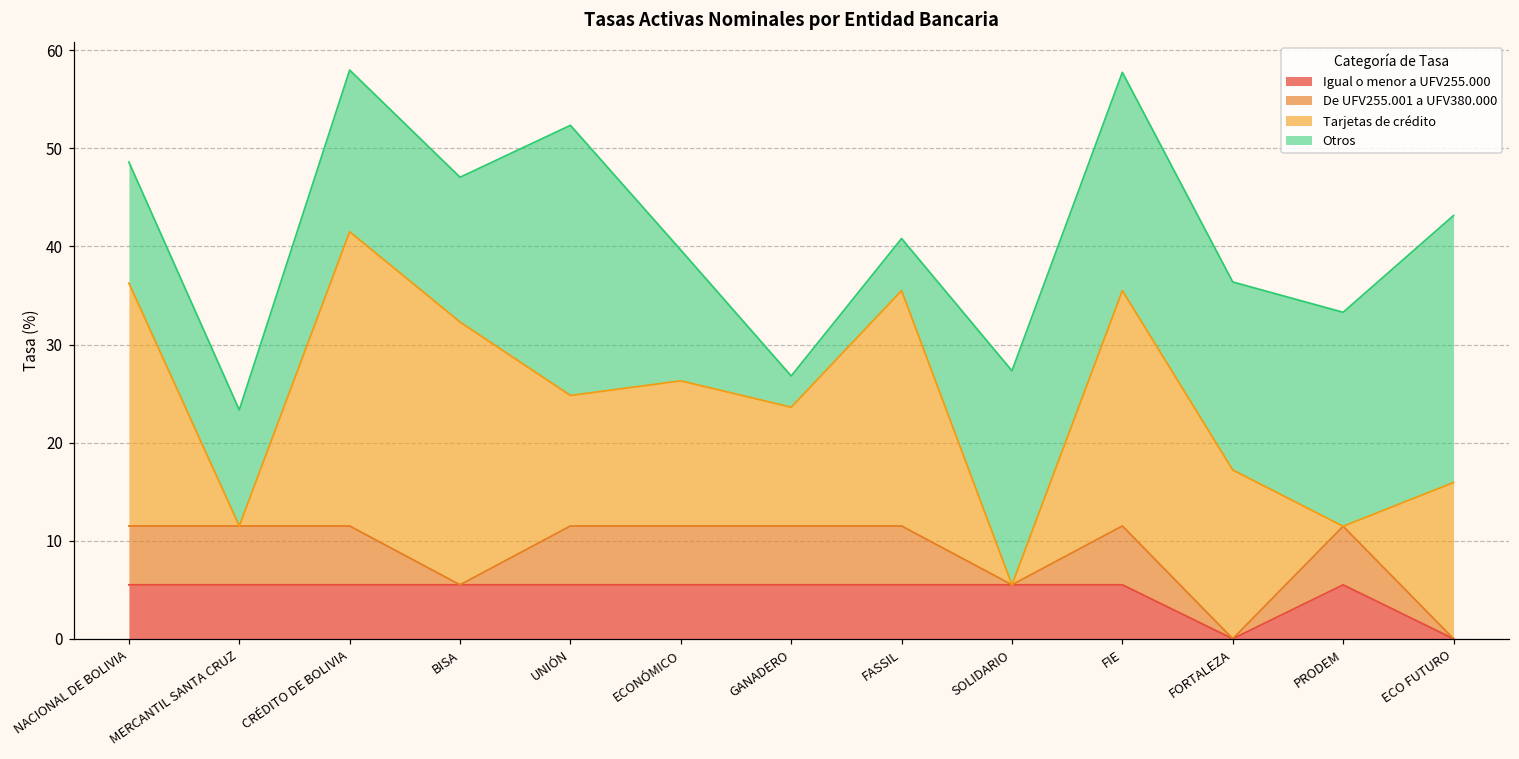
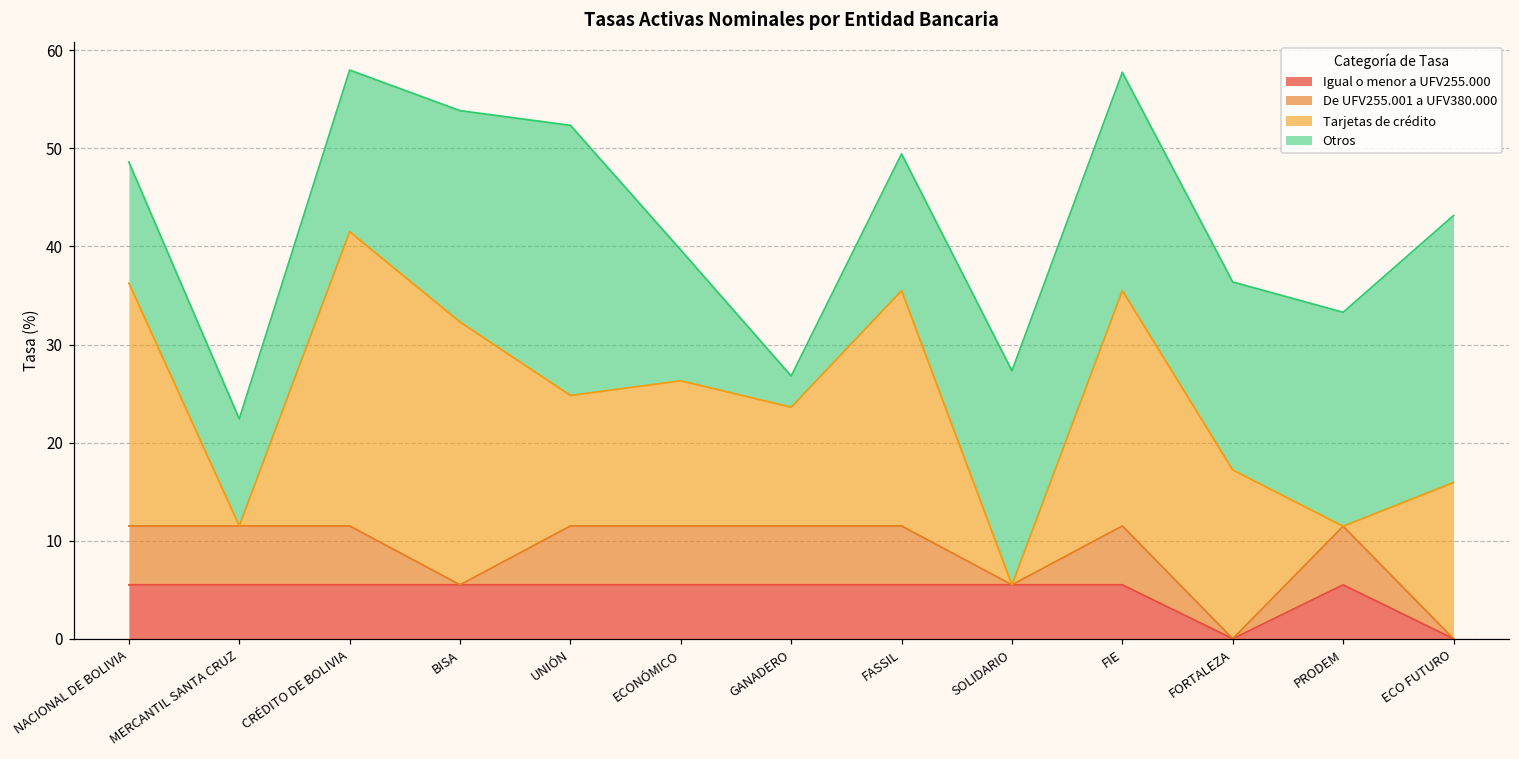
Otros, MERCANTIL SANTA CRUZ: 12 -> 11
Otros, BISA: 15 -> 22
Otros, FASSIL: 5 -> 14
